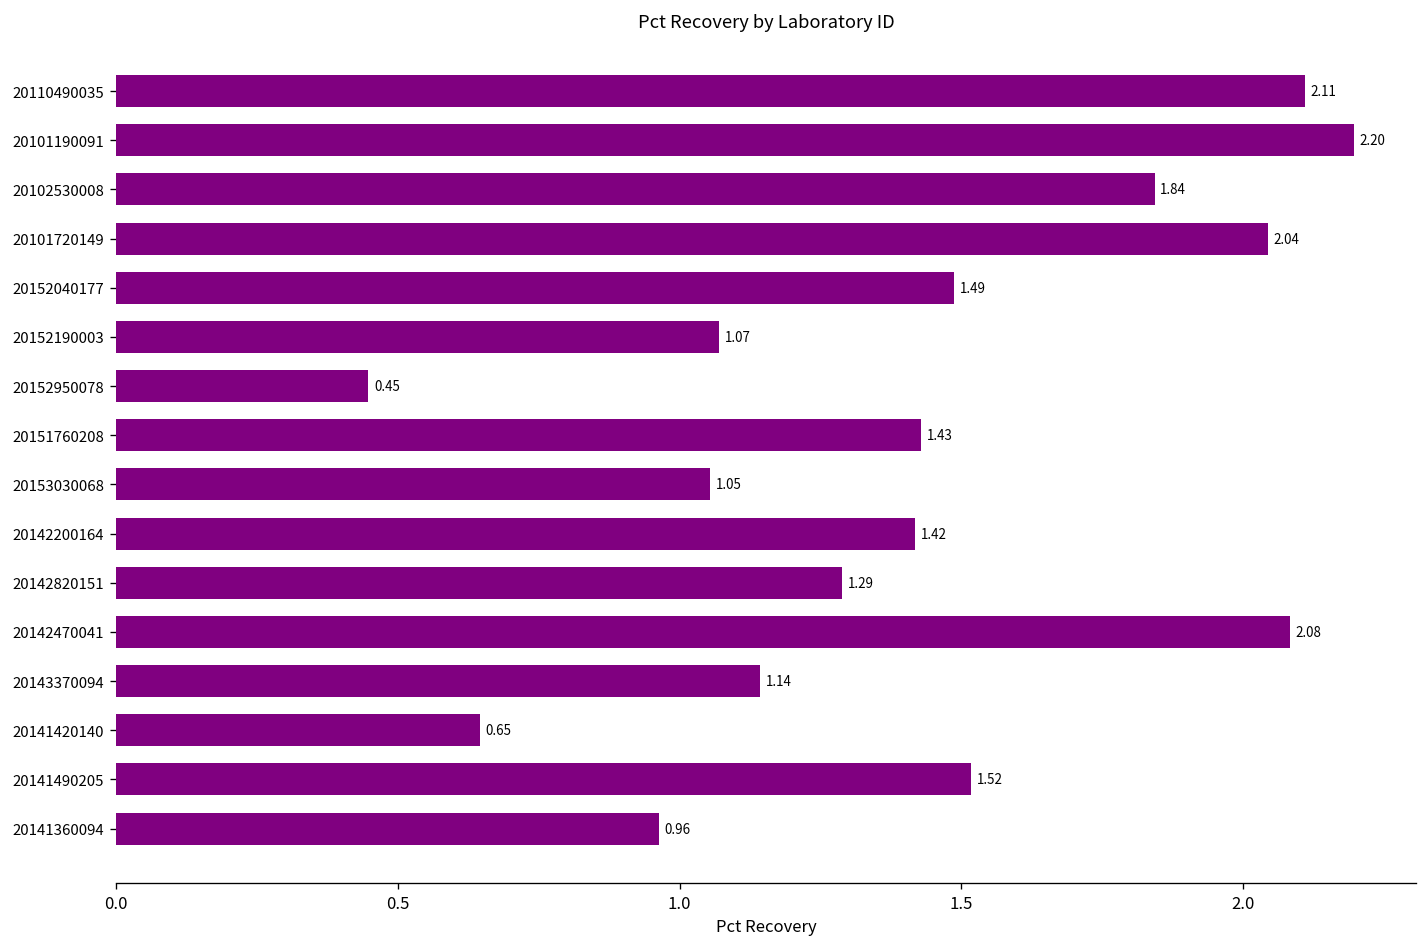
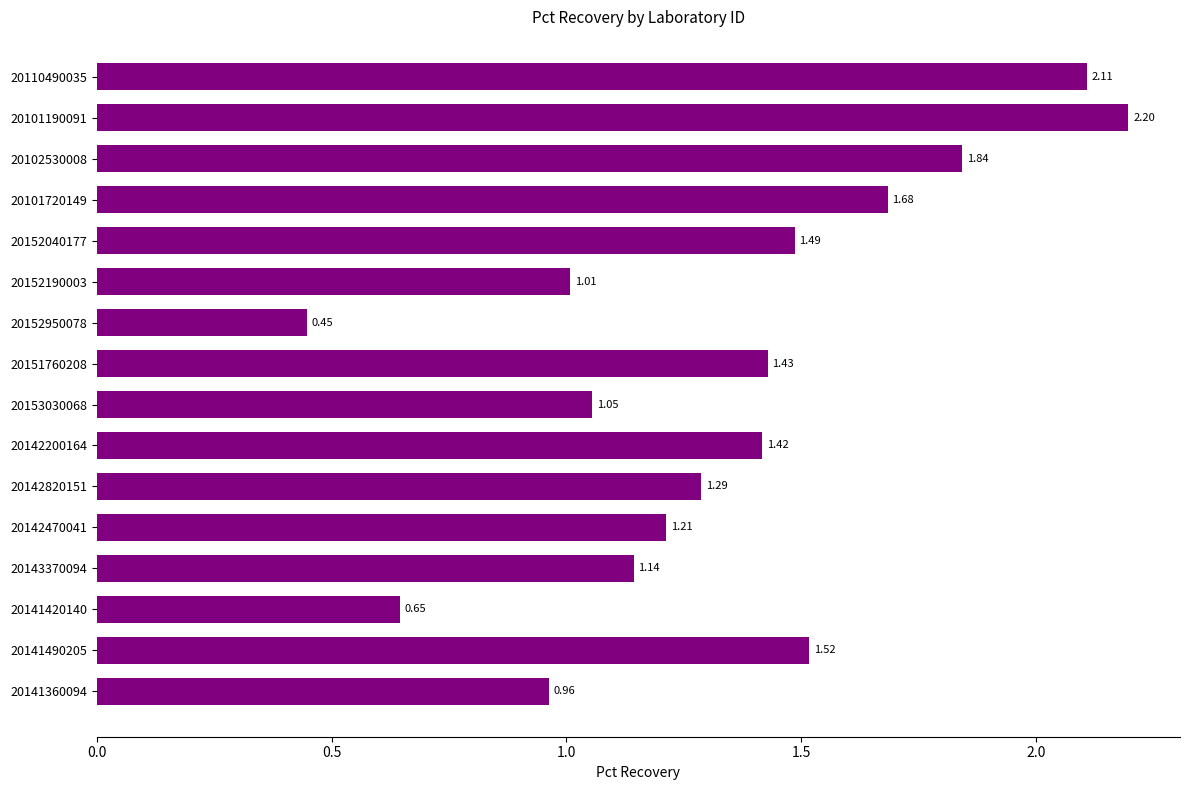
20101720149: 2.04 -> 1.68
20152190003: 1.07 -> 1.01
20142470041: 2.08 -> 1.21
